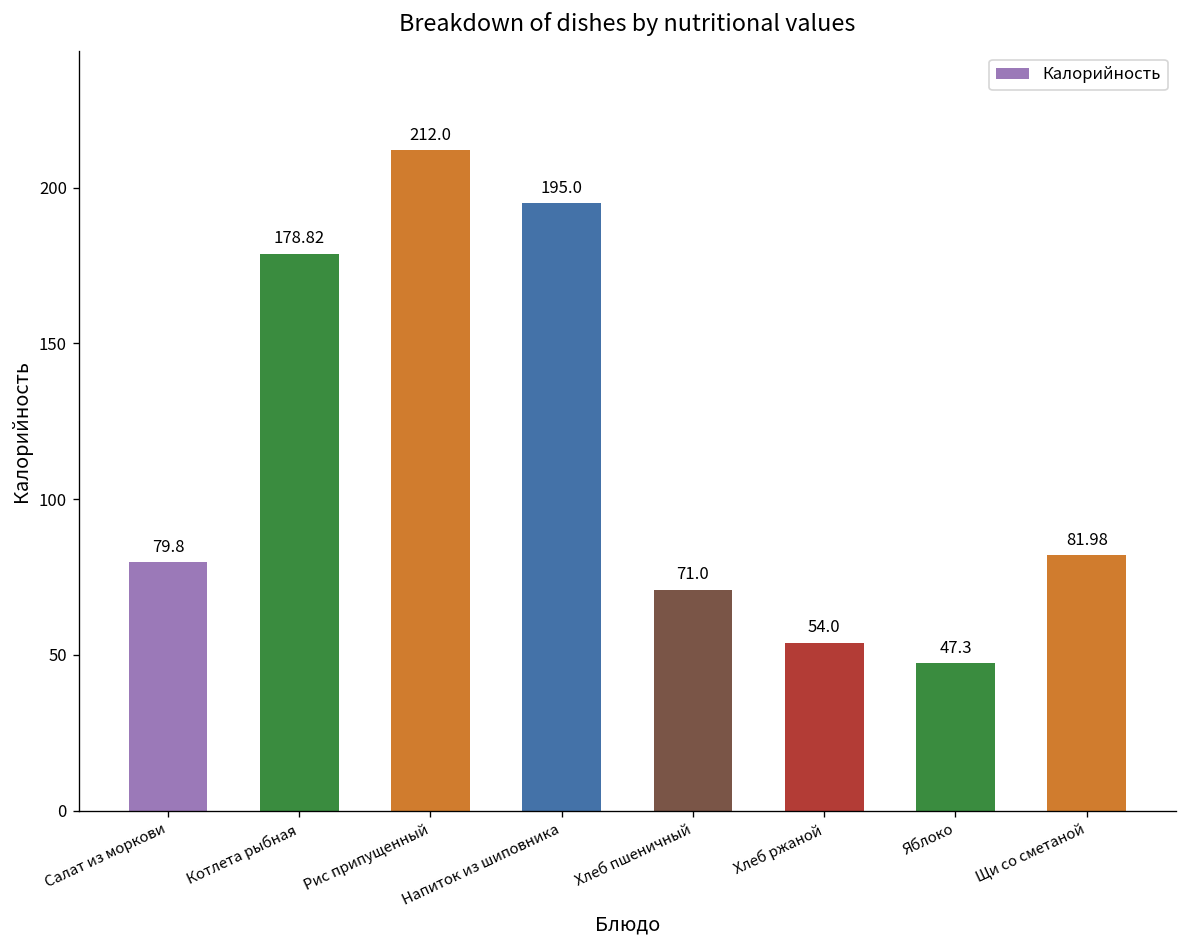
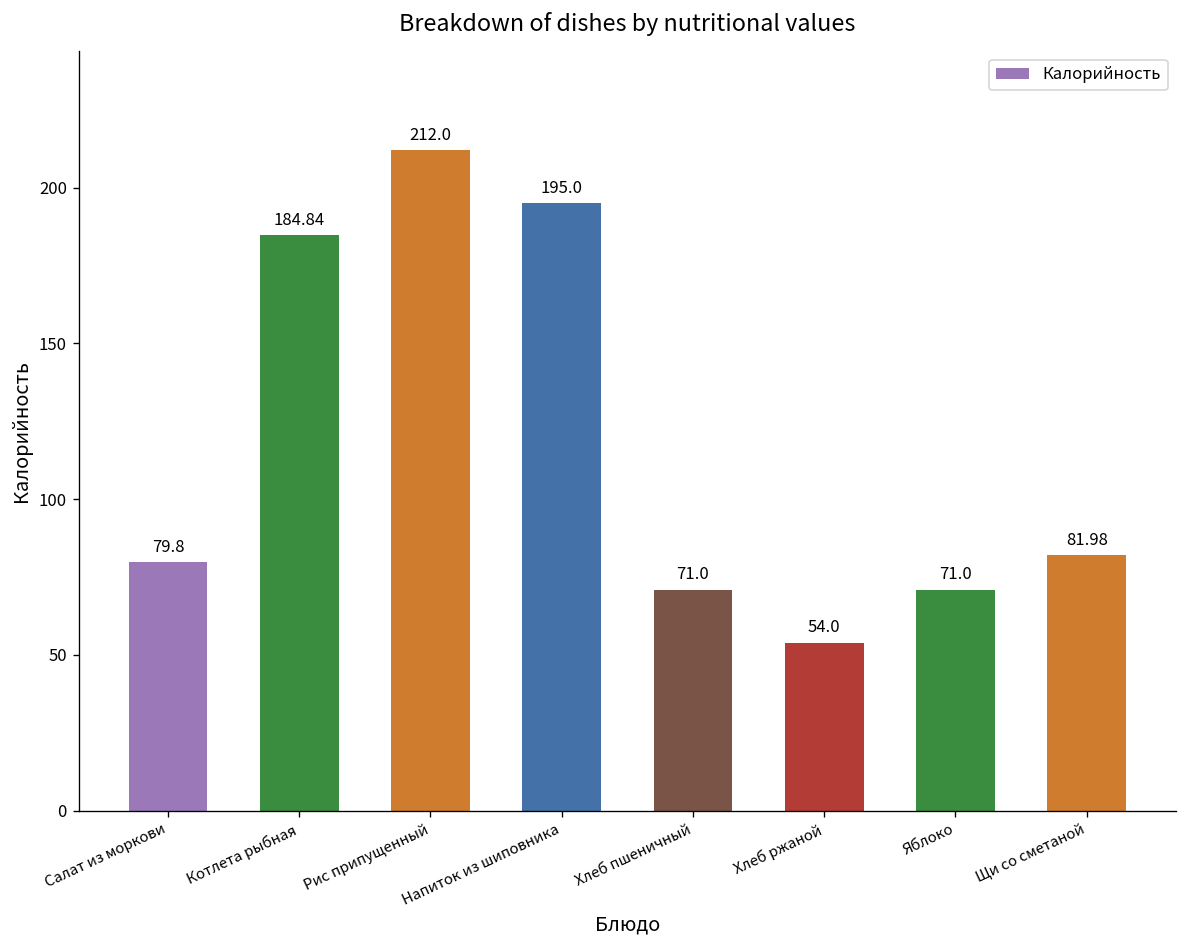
Котлета рыбная: 178.82 -> 184.84
Яблоко: 47.3 -> 71.0
